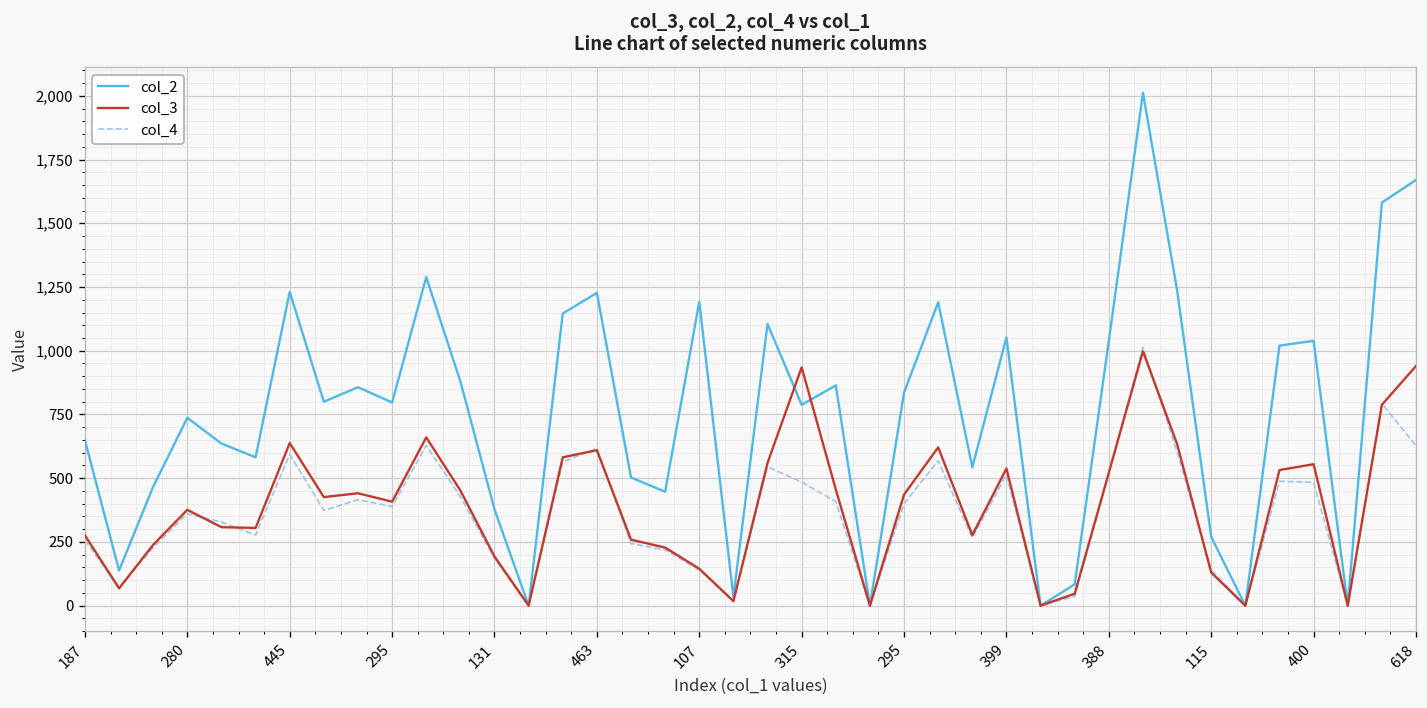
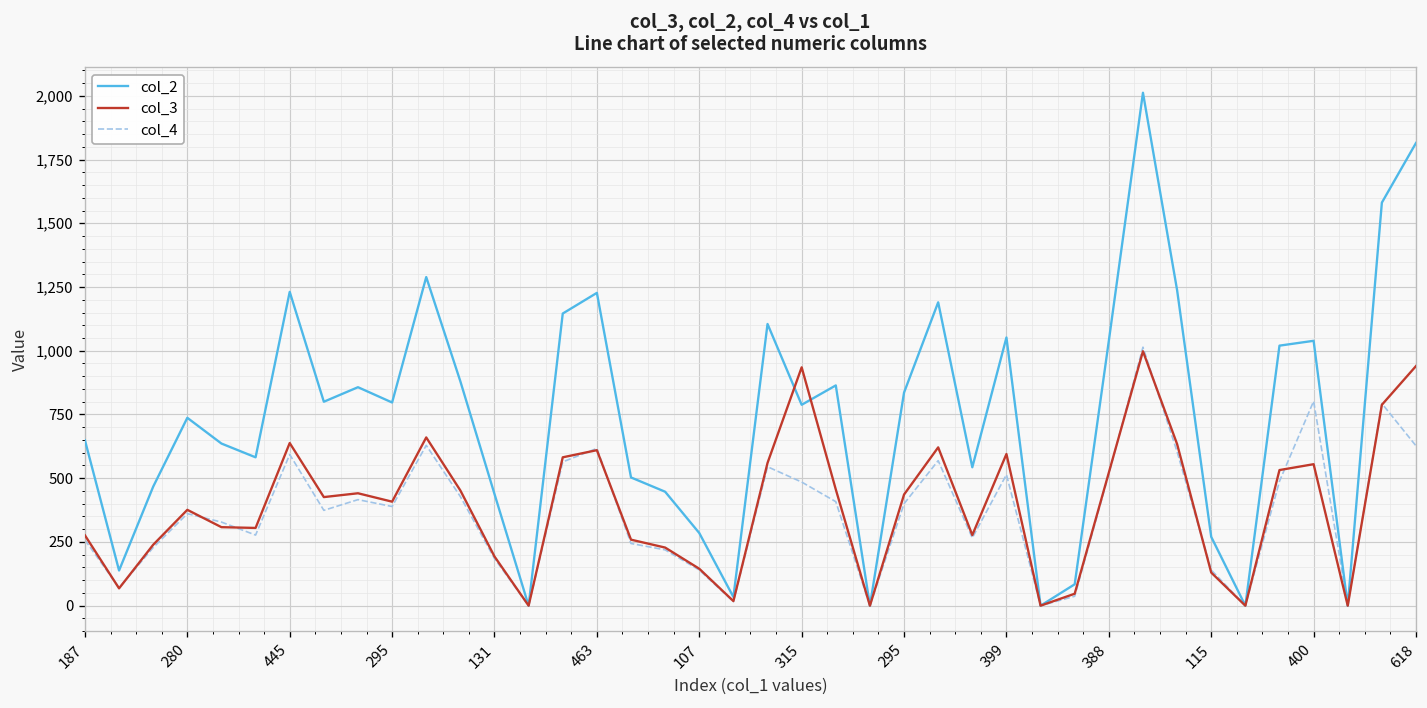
col_2, 131: 380 -> 440
col_2, 107: 1,190 -> 290
col_3, 399: 540 -> 600
col_4, 400: 480 -> 800
col_2, 618: 1,670 -> 1,820
